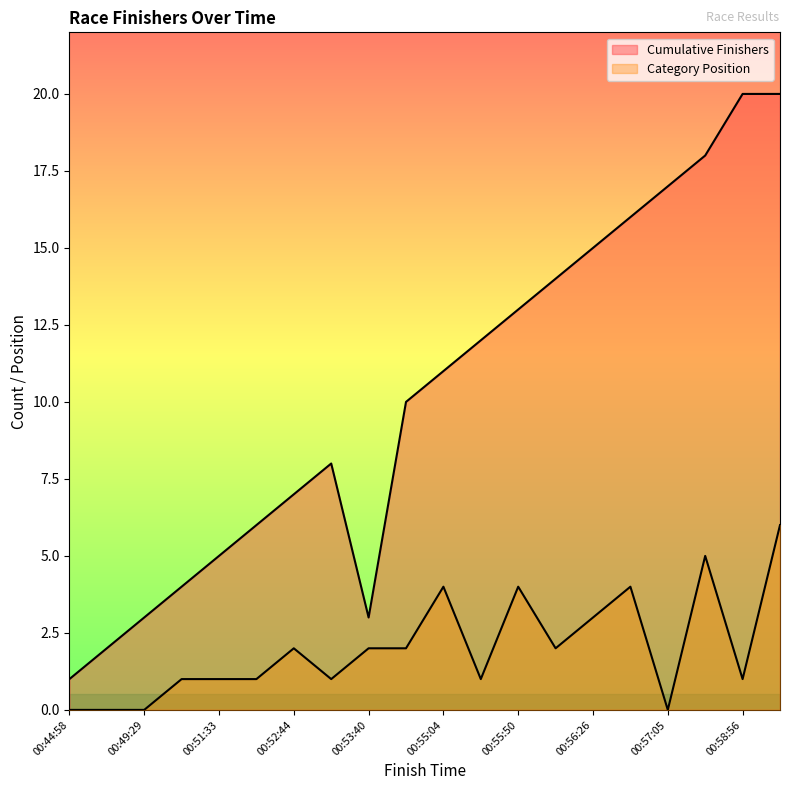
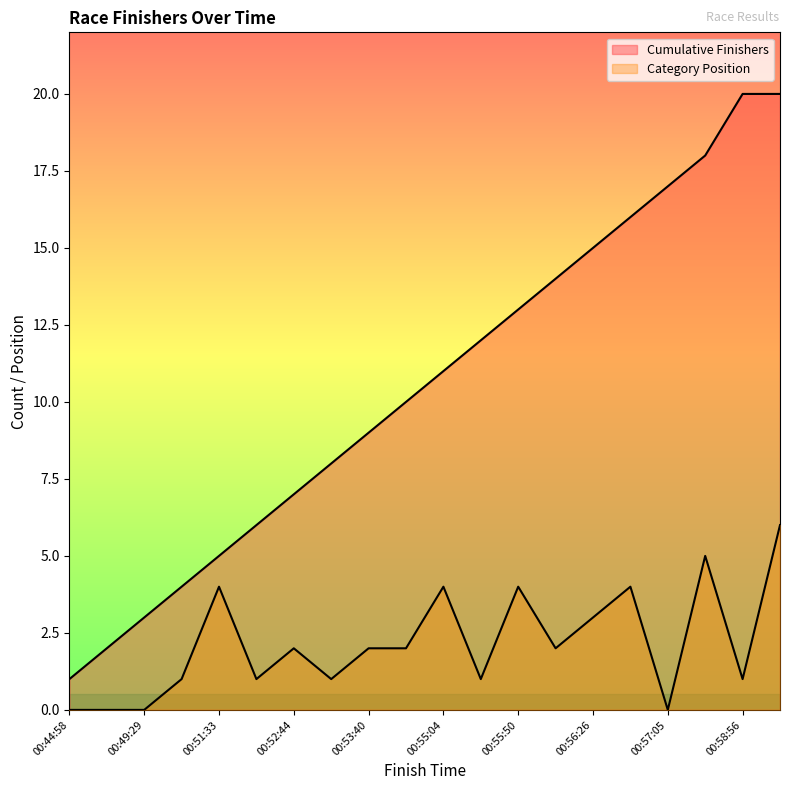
Category Position, 00:51:33: 1 -> 4
Cumulative Finishers, 00:53:40: 3 -> 9
